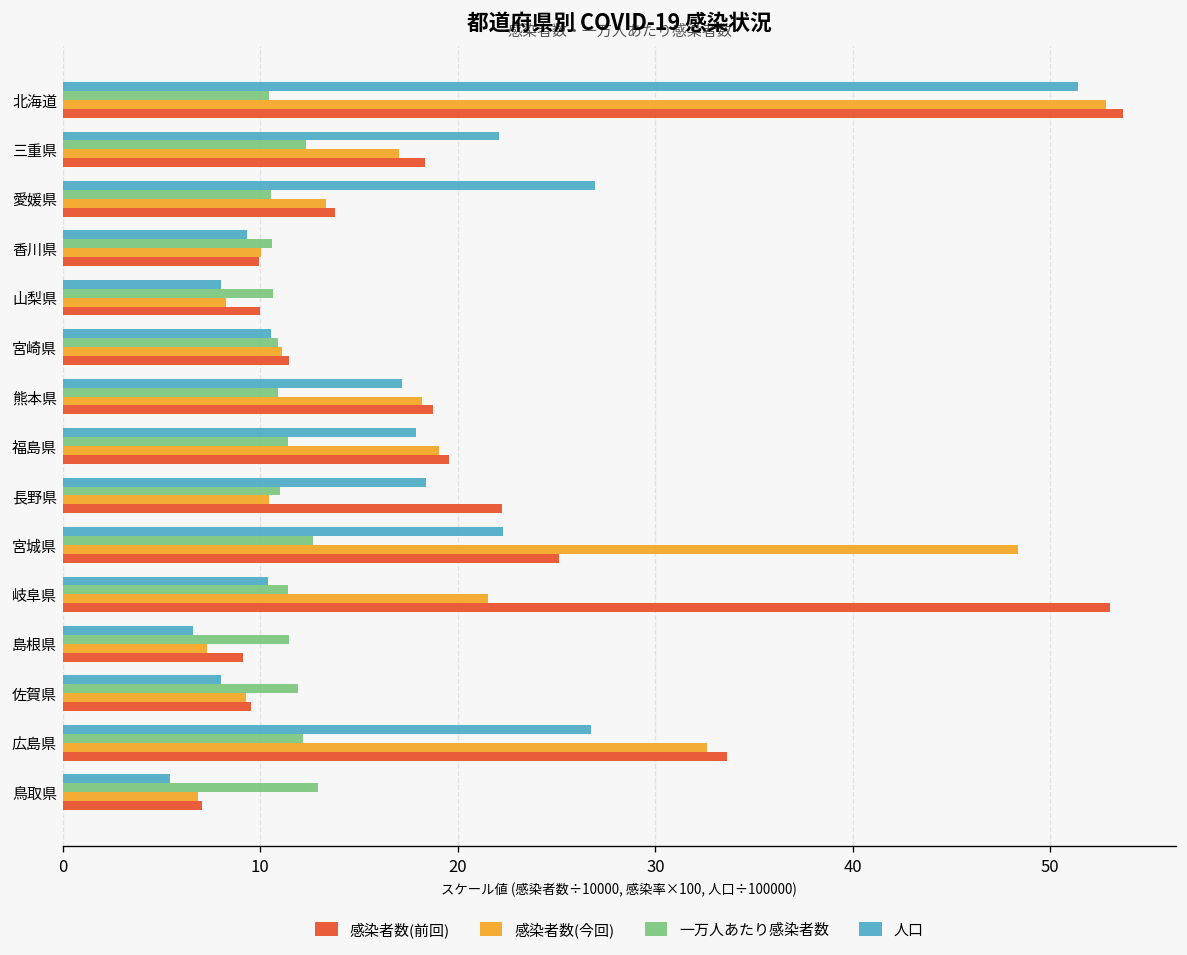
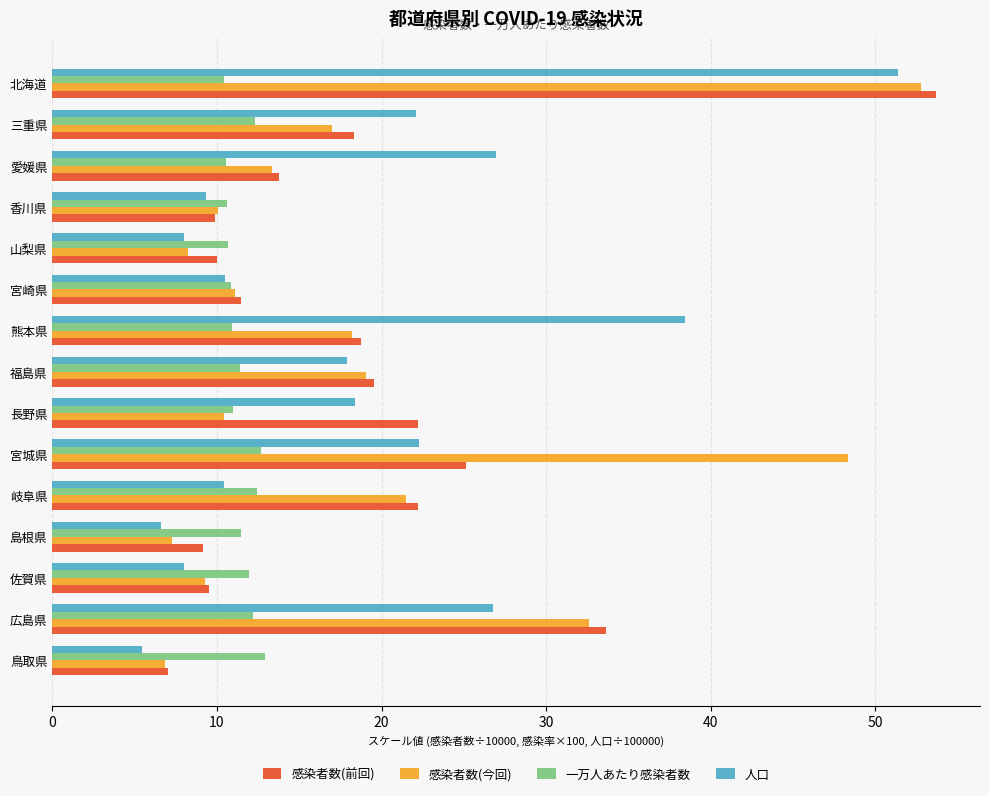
人口, 熊本県: 17.2 -> 38.4
一万人あたり感染者数, 岐阜県: 11.4 -> 12.4
感染者数(前回), 岐阜県: 53.0 -> 22.2
